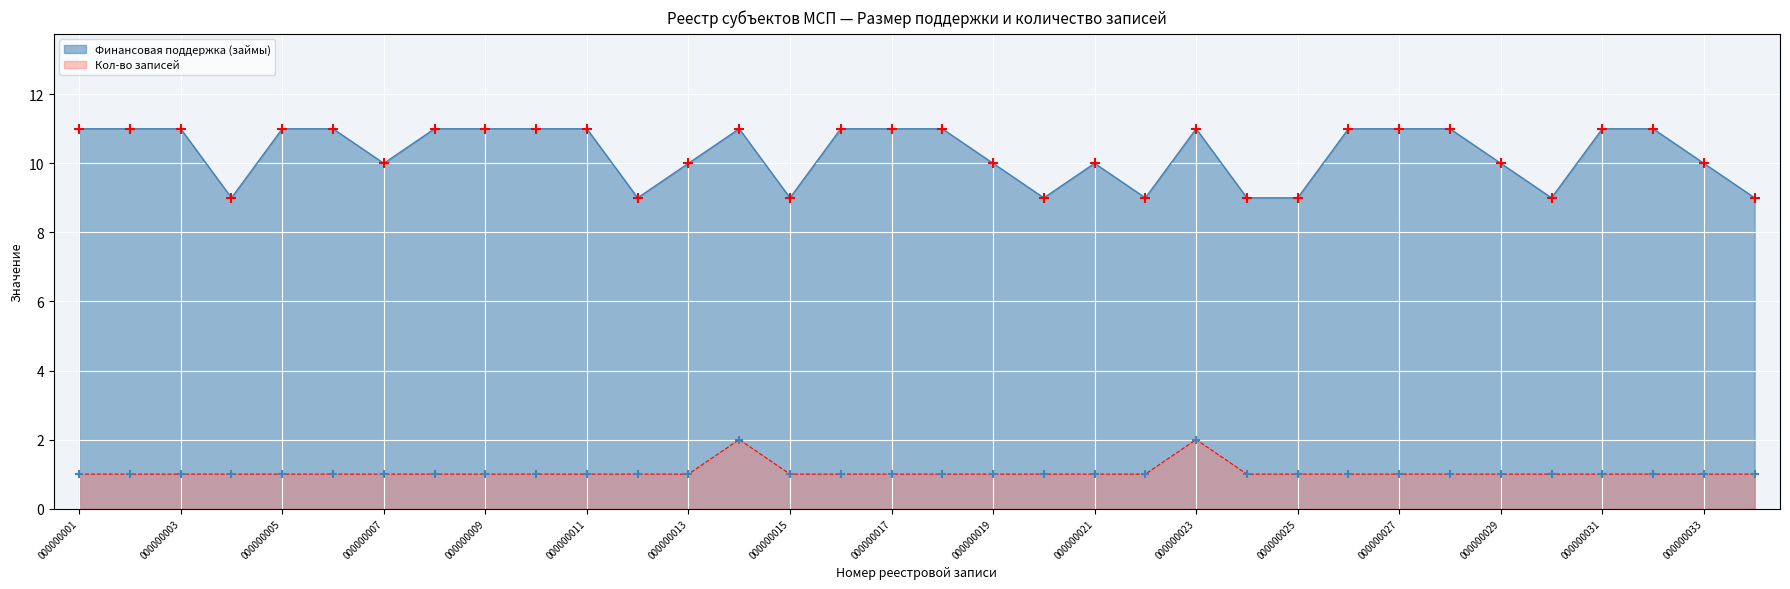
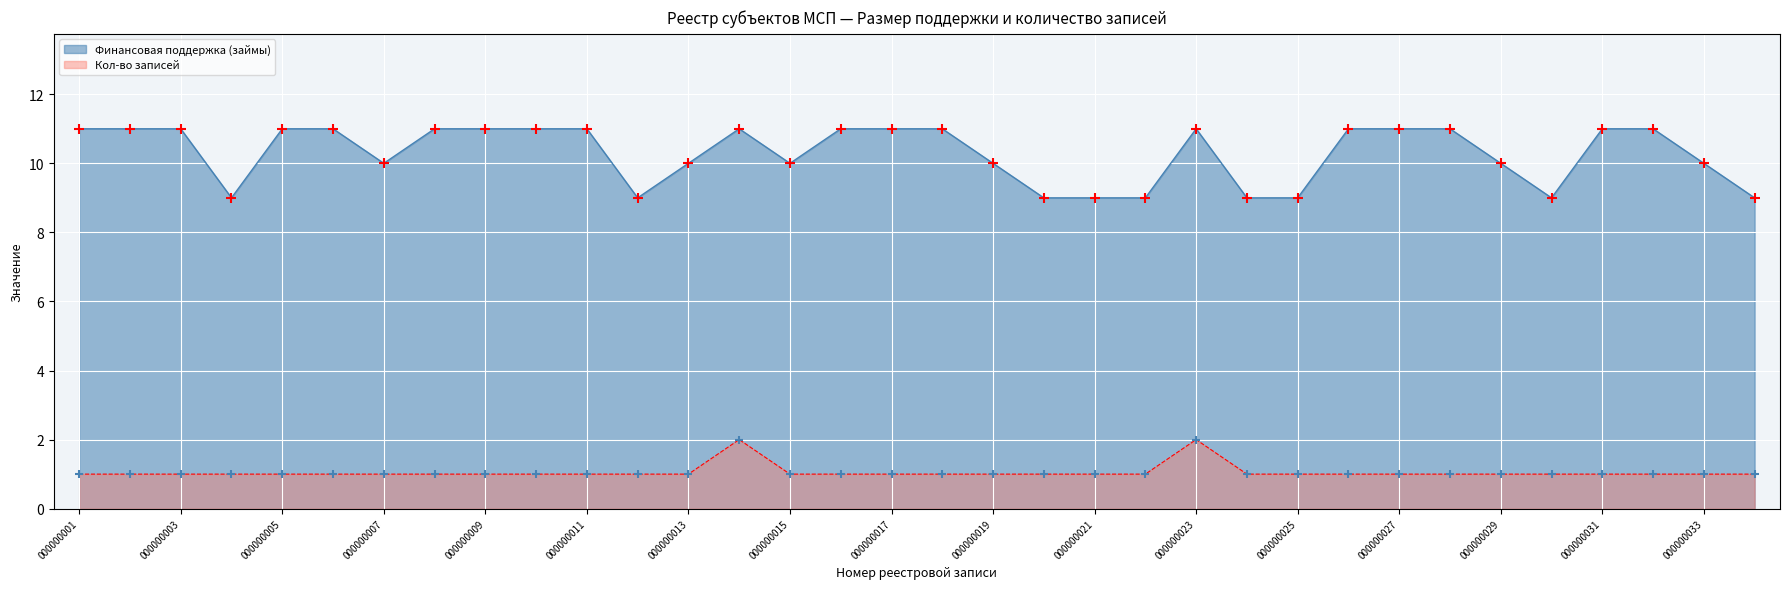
Финансовая поддержка (займы), 000000015: 9 -> 10
Финансовая поддержка (займы), 000000021: 10 -> 9
